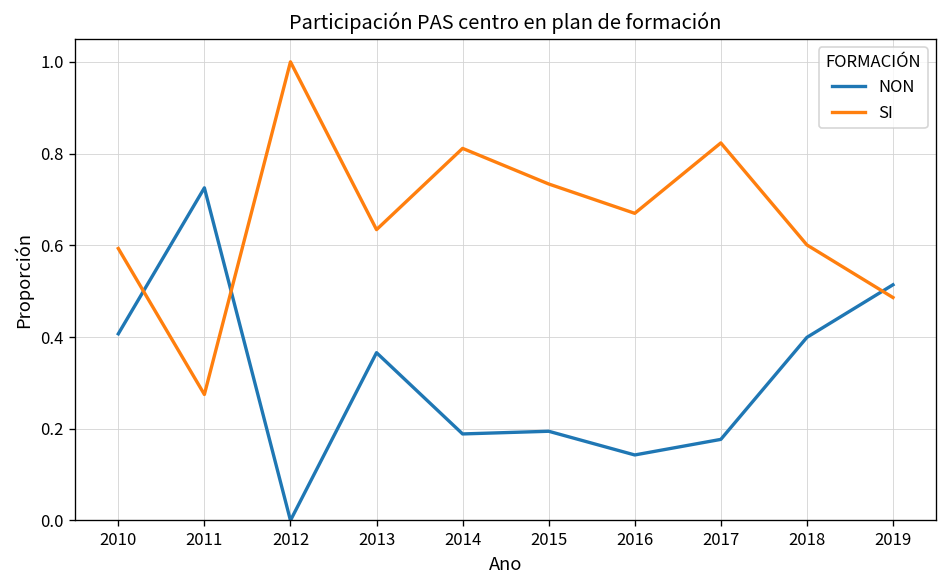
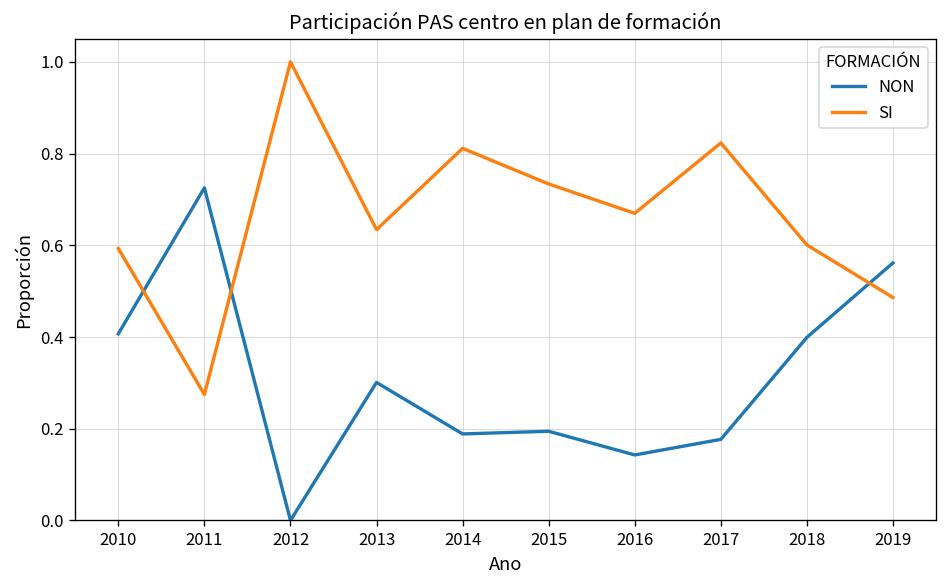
NON, 2013: 0.37 -> 0.30
NON, 2019: 0.51 -> 0.56
